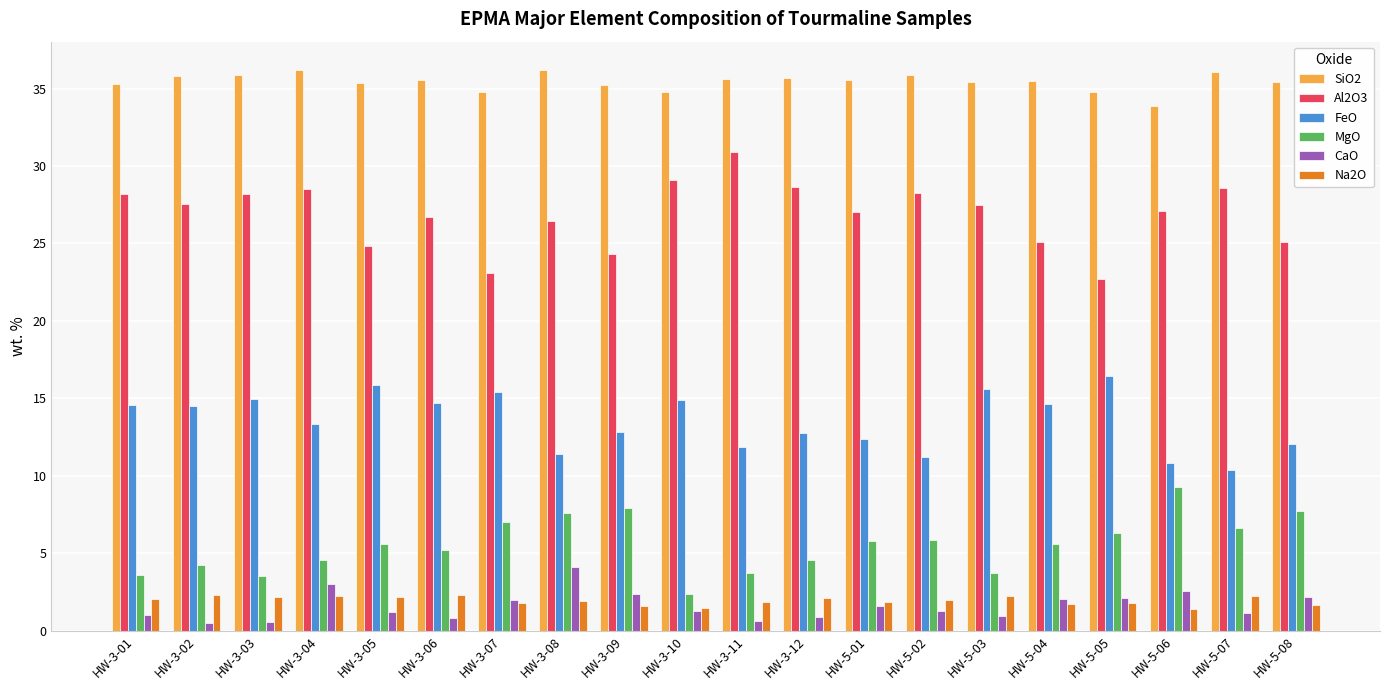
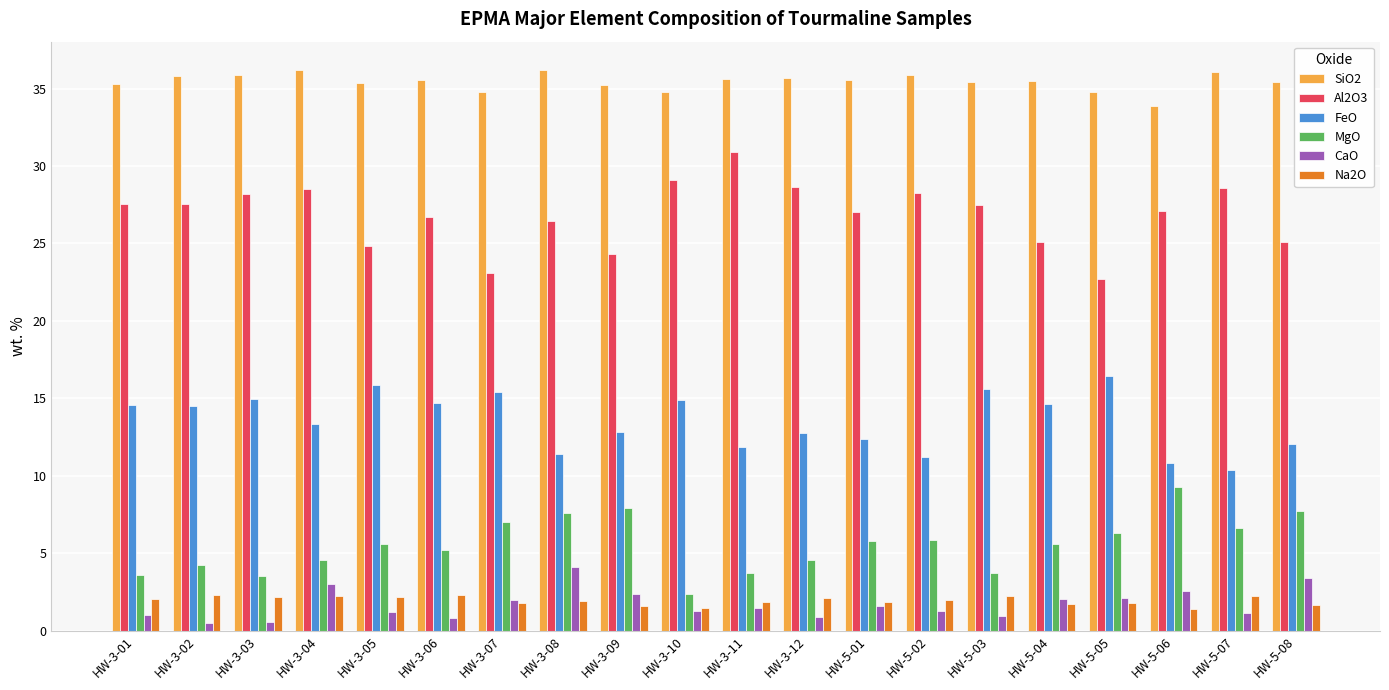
Al2O3, HW-3-01: 28.2 -> 27.6
CaO, HW-3-11: 0.6 -> 1.5
CaO, HW-5-08: 2.2 -> 3.4
